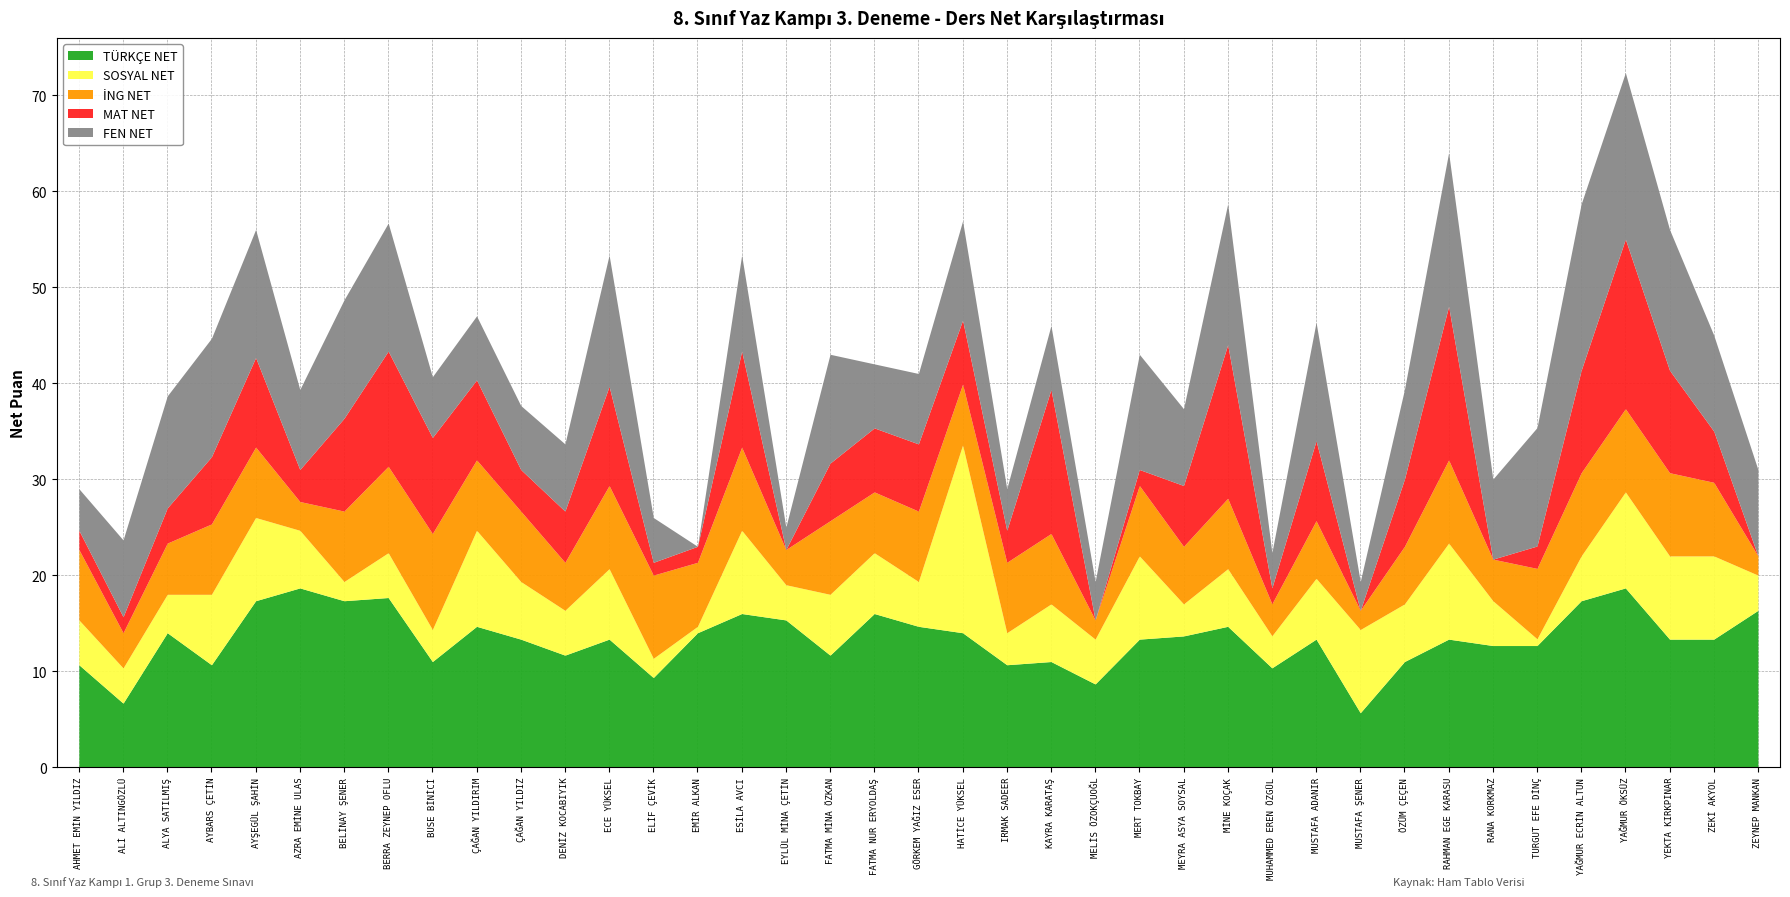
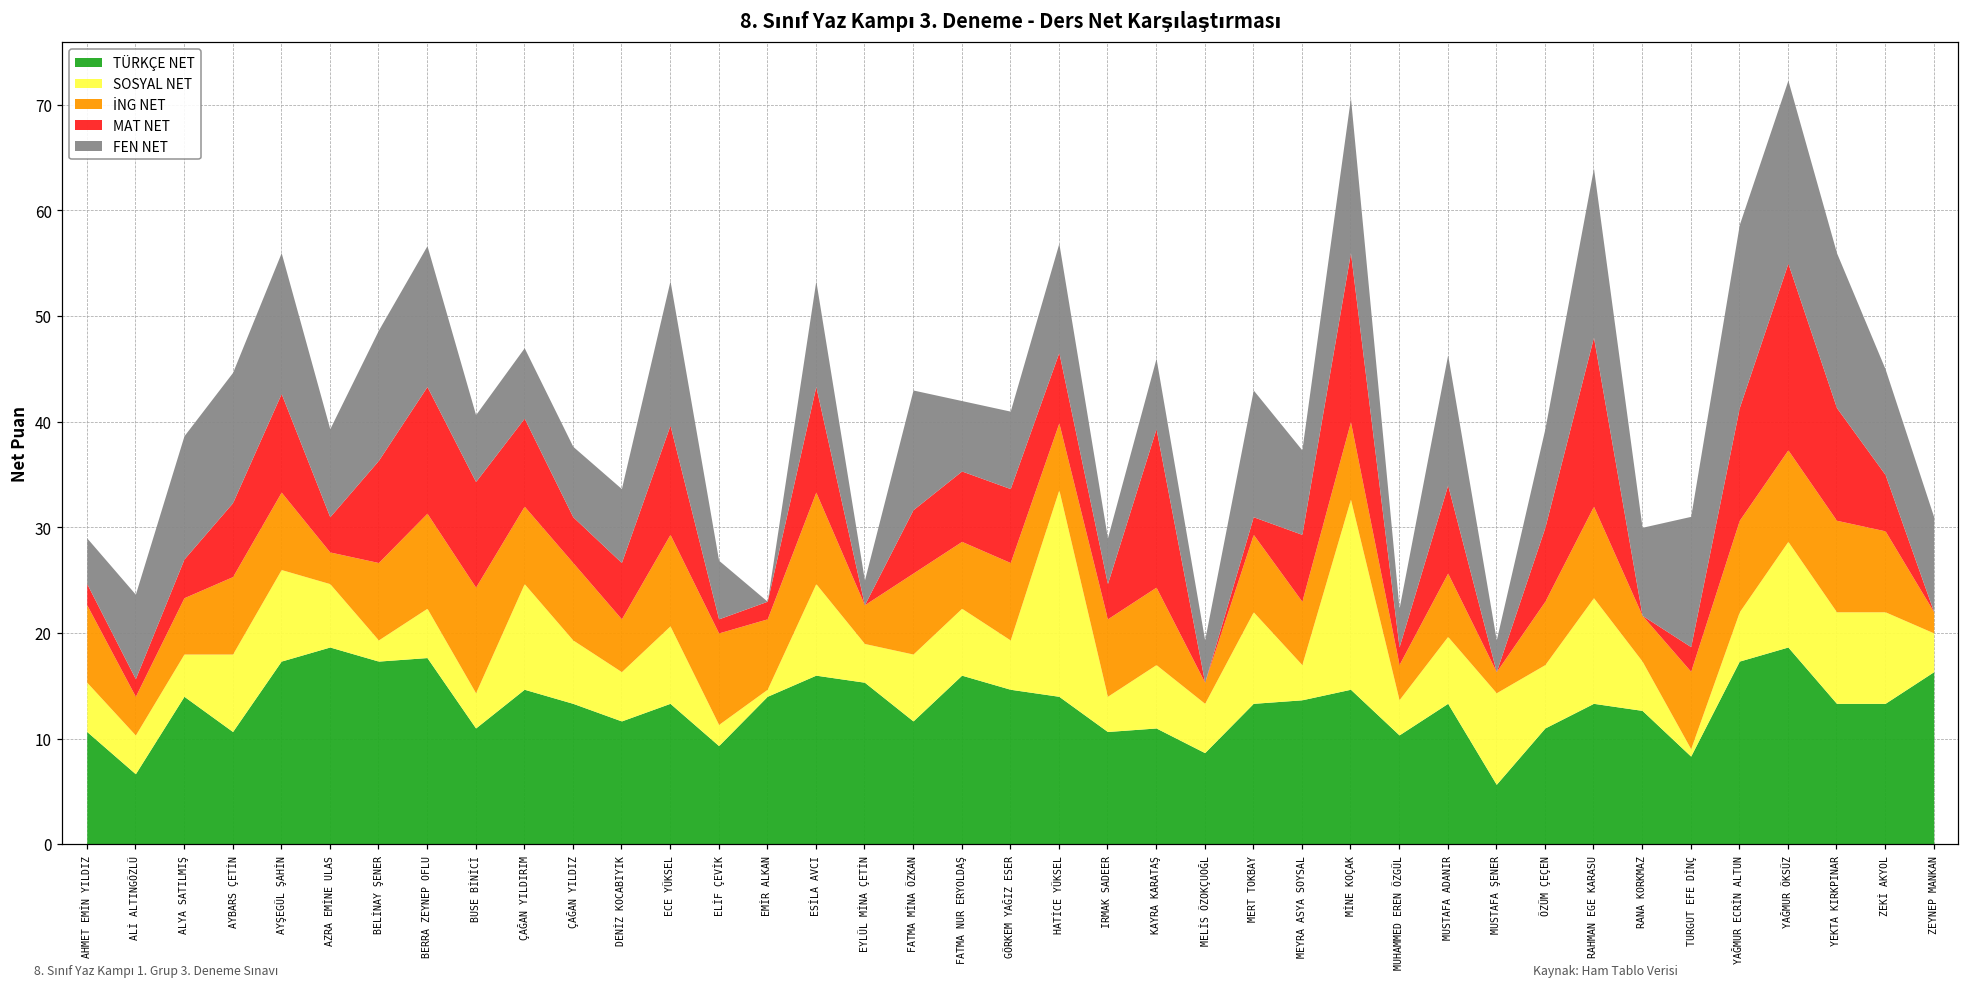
FEN NET, ELİF ÇEVİK: 5 -> 6
SOSYAL NET, MİNE KOÇAK: 6 -> 18
TÜRKÇE NET, TURGUT EFE DİNÇ: 13 -> 8
